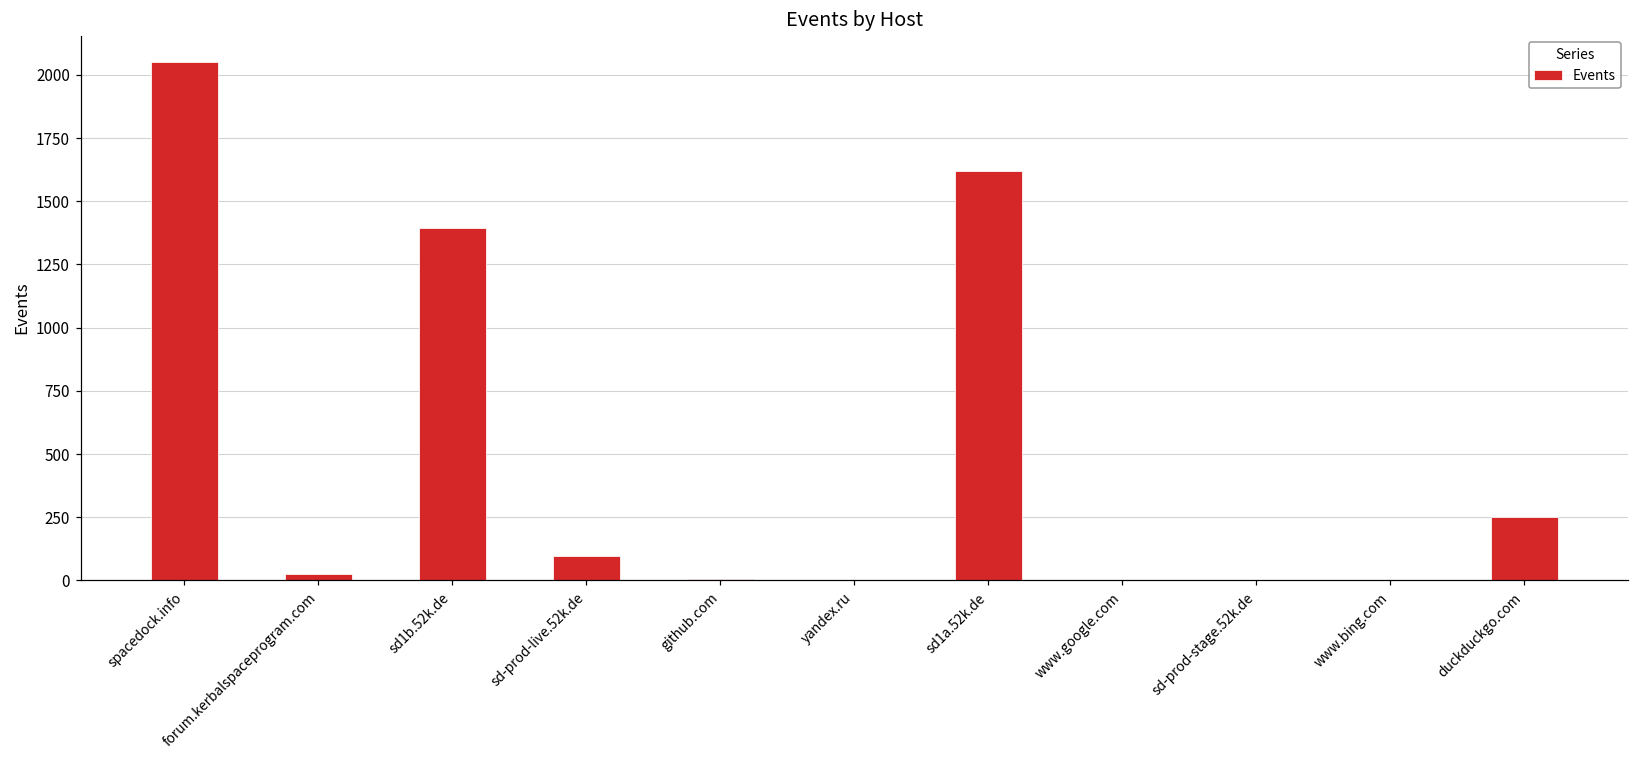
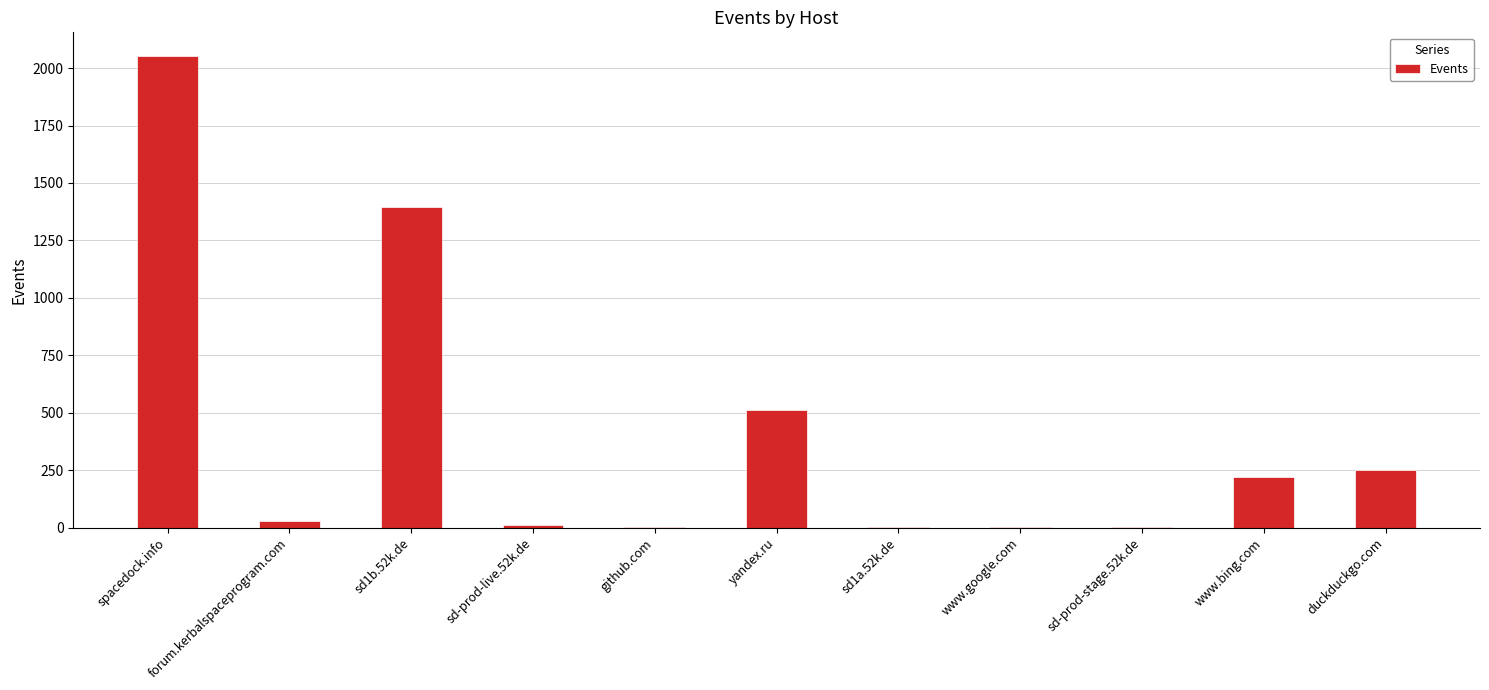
sd-prod-live.52k.de: 100 -> 10
yandex.ru: 0 -> 510
sd1a.52k.de: 1620 -> 0
www.bing.com: 0 -> 220
